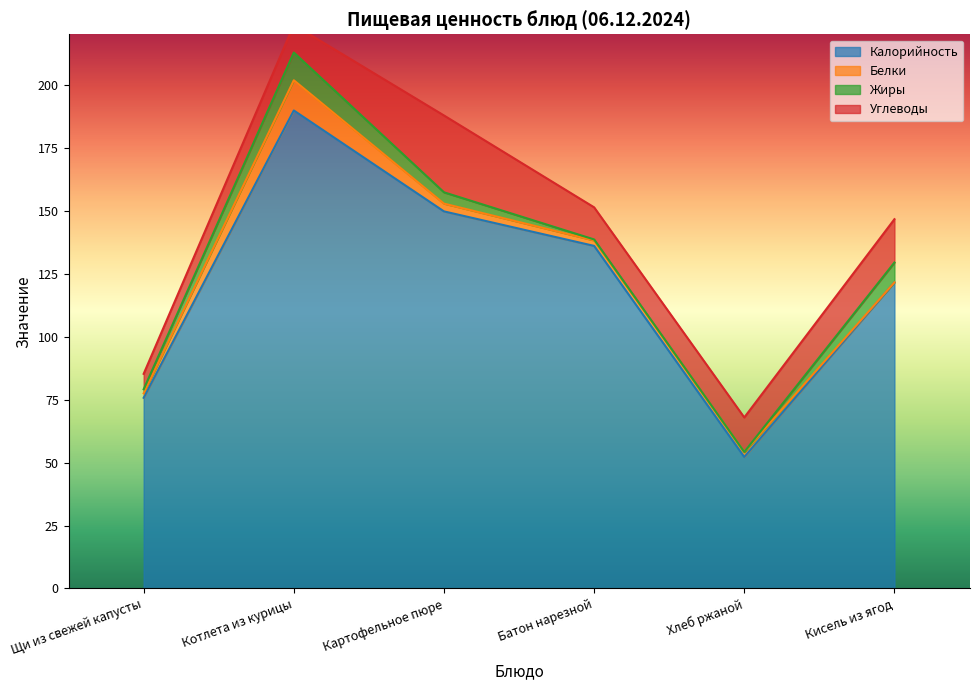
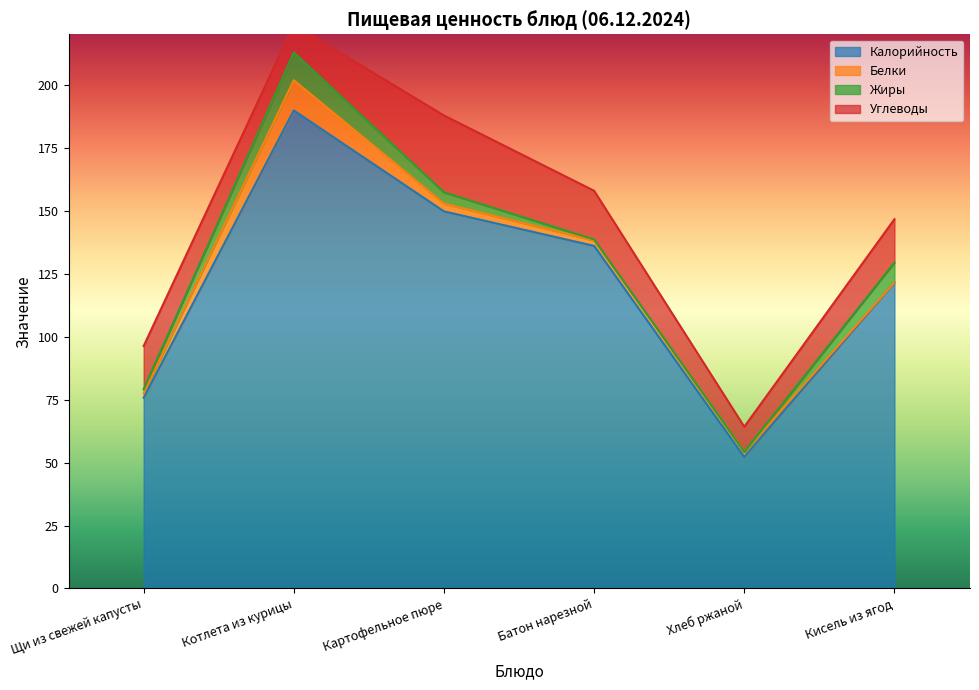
Углеводы, Щи из свежей капусты: 6 -> 17
Углеводы, Батон нарезной: 13 -> 19
Углеводы, Хлеб ржаной: 14 -> 10
